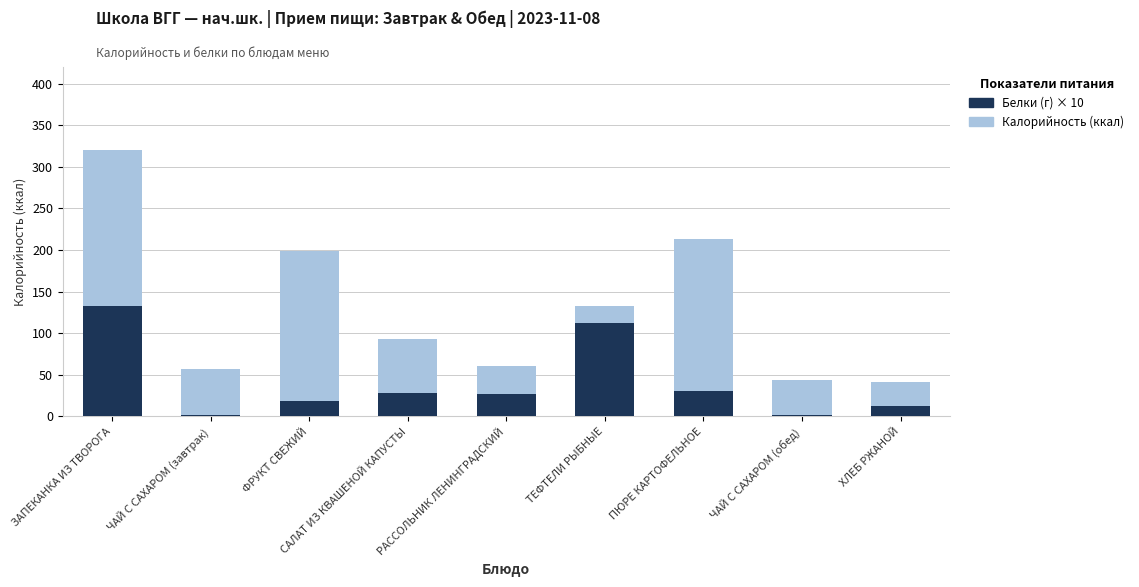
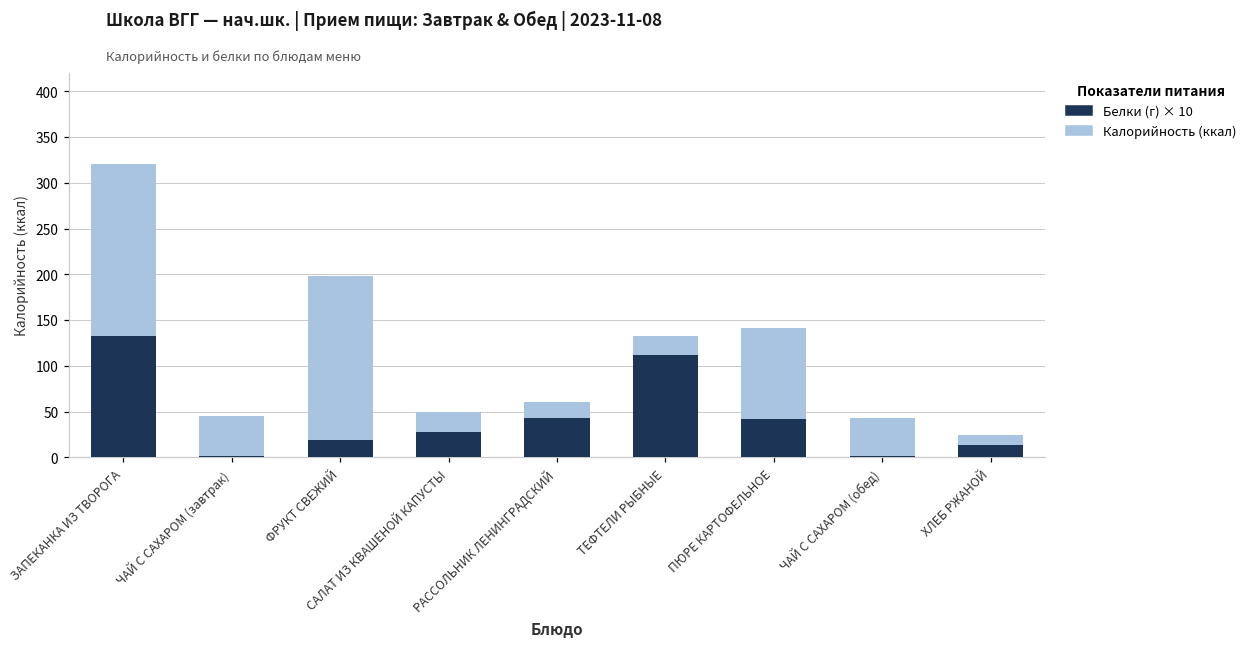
Калорийность (ккал), ЧАЙ С САХАРОМ (завтрак): 60 -> 40
Калорийность (ккал), САЛАТ ИЗ КВАШЕНОЙ КАПУСТЫ: 90 -> 50
Белки (г) × 10, РАССОЛЬНИК ЛЕНИНГРАДСКИЙ: 30 -> 40
Калорийность (ккал), ПЮРЕ КАРТОФЕЛЬНОЕ: 210 -> 140
Белки (г) × 10, ПЮРЕ КАРТОФЕЛЬНОЕ: 30 -> 40
Калорийность (ккал), ХЛЕБ РЖАНОЙ: 40 -> 20
